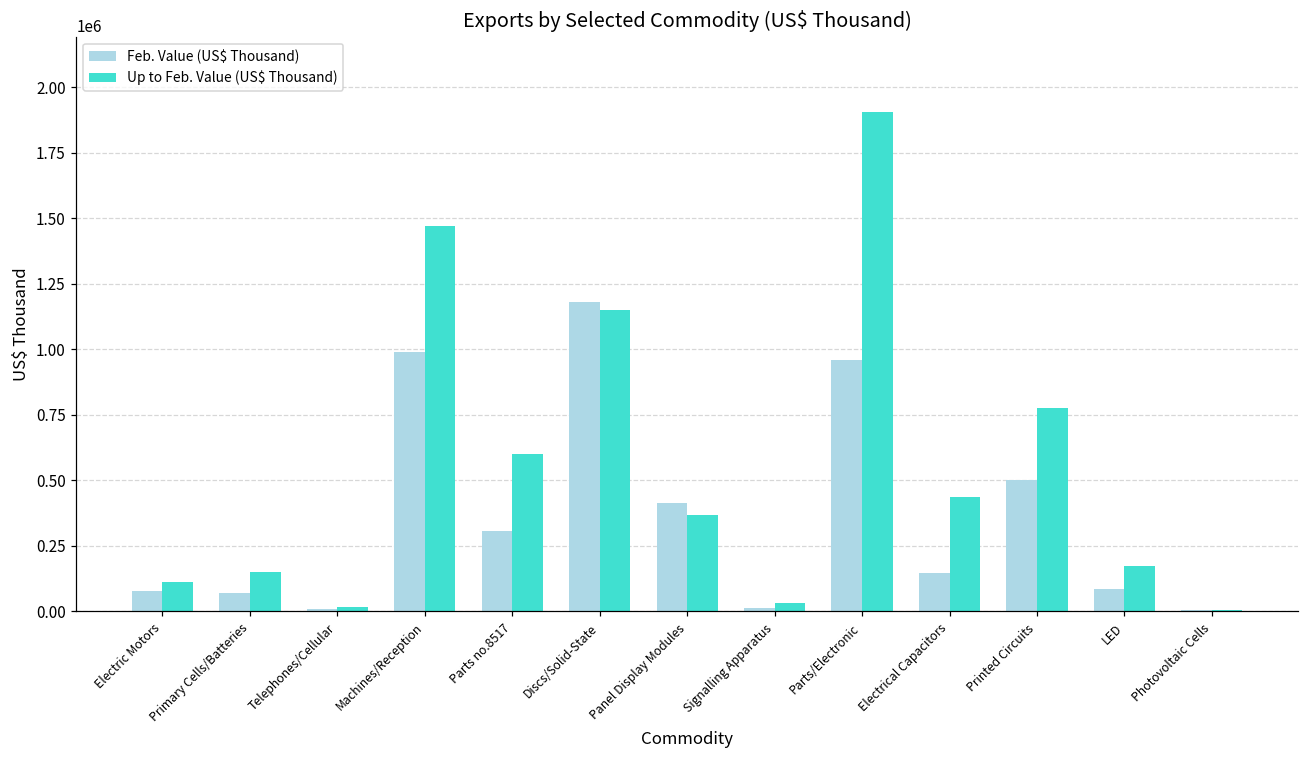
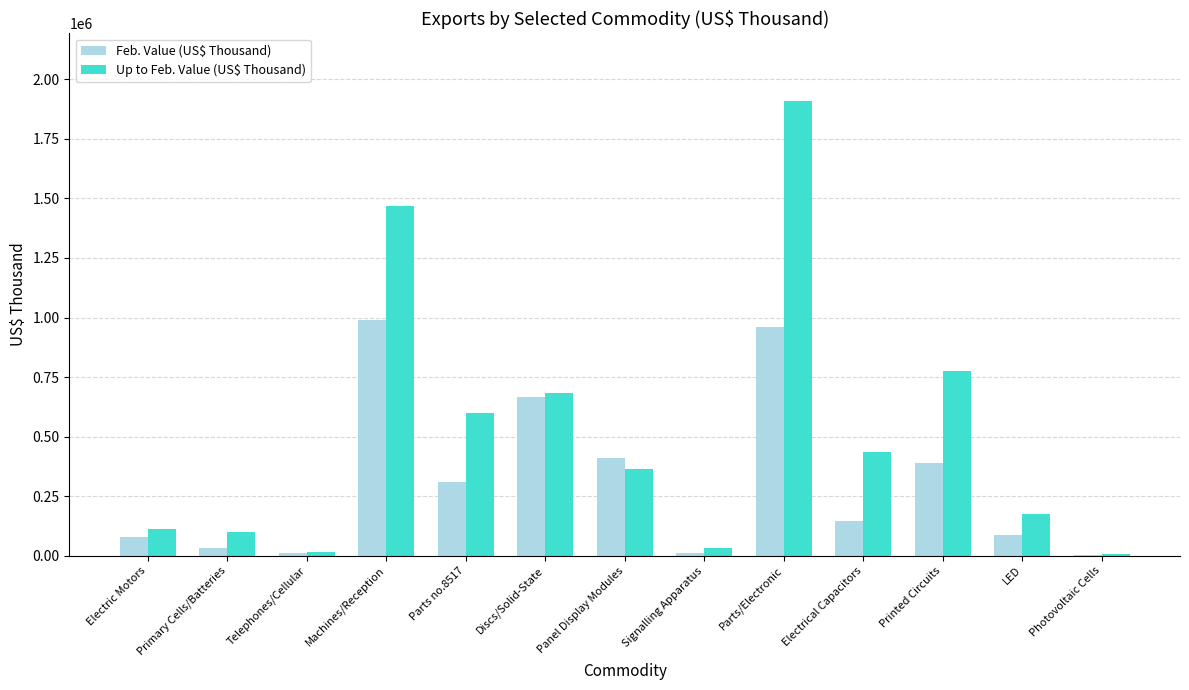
Feb. Value (US$ Thousand), Primary Cells/Batteries: 70000 -> 30000
Up to Feb. Value (US$ Thousand), Primary Cells/Batteries: 150000 -> 100000
Feb. Value (US$ Thousand), Discs/Solid-State: 1180000 -> 670000
Up to Feb. Value (US$ Thousand), Discs/Solid-State: 1150000 -> 690000
Feb. Value (US$ Thousand), Printed Circuits: 500000 -> 390000
